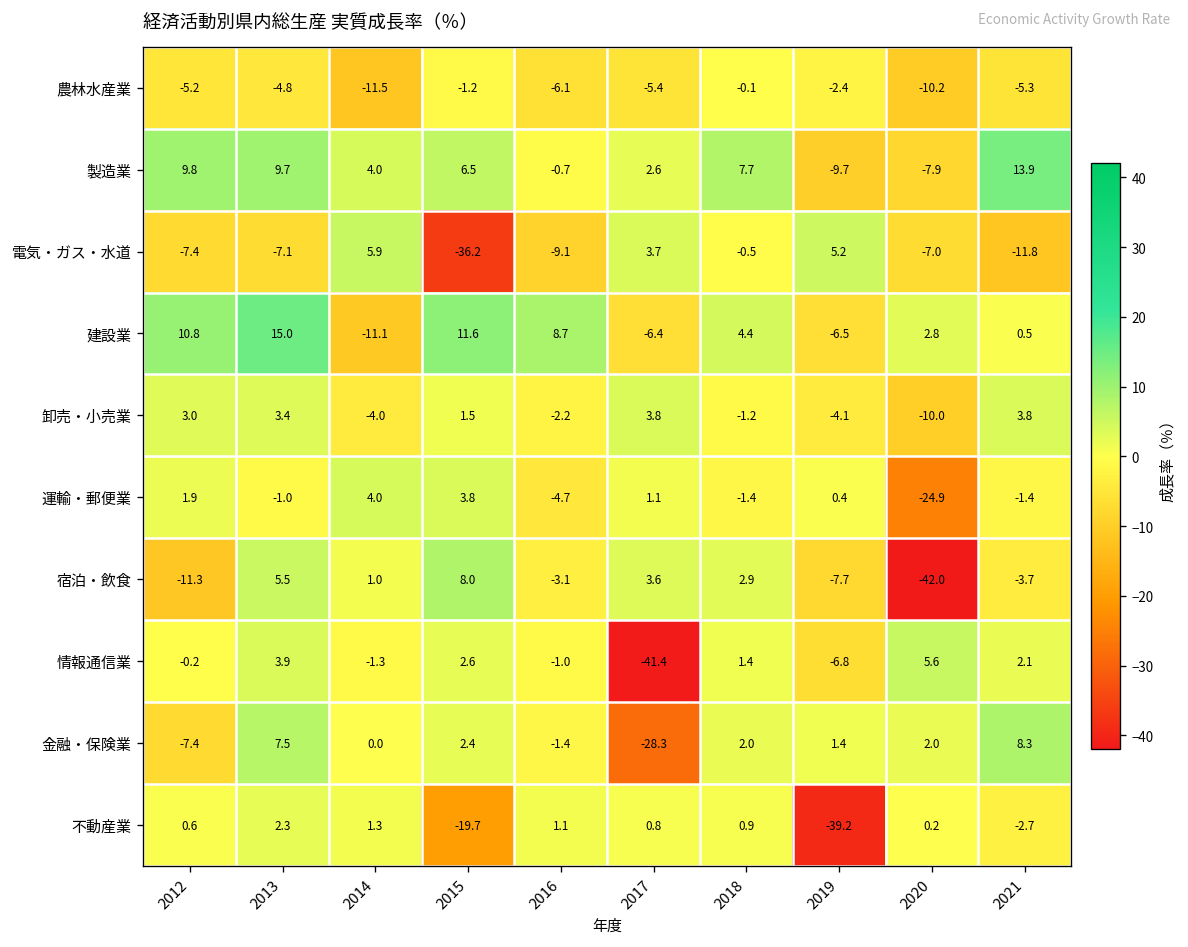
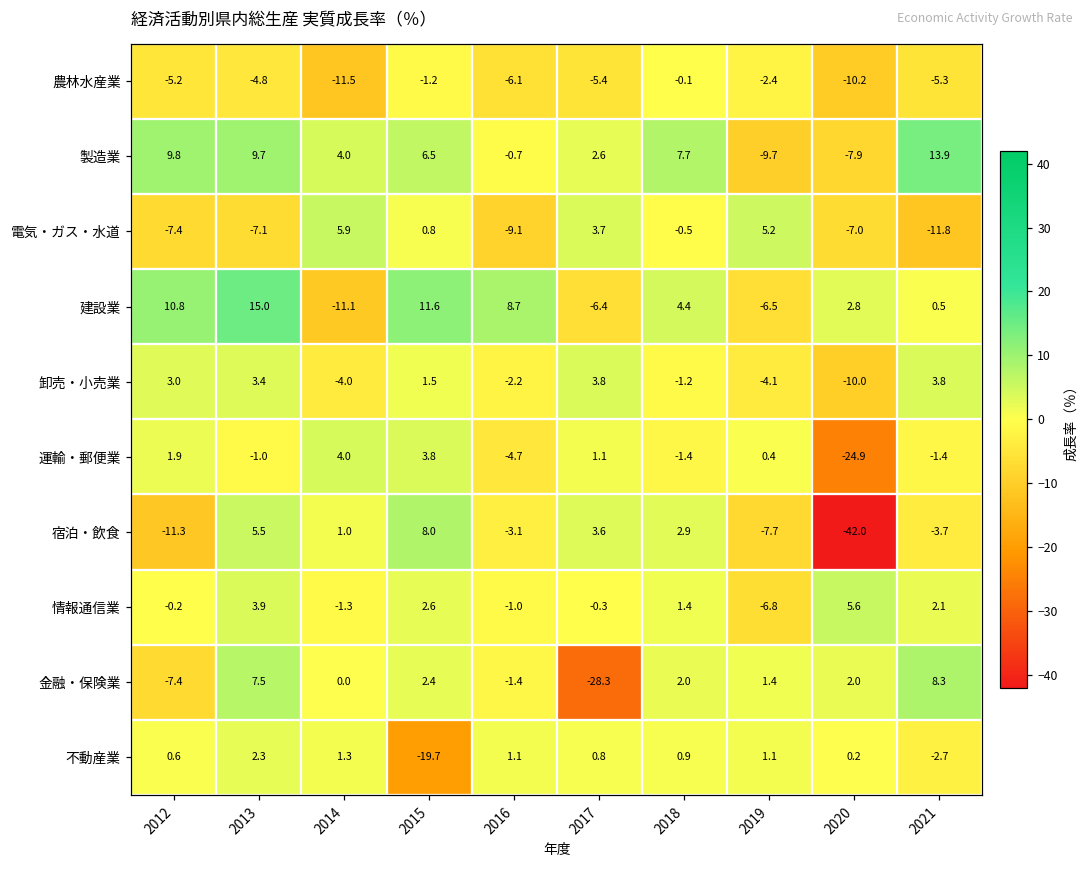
電気・ガス・水道, 2015: -36.2 -> 0.8
情報通信業, 2017: -41.4 -> -0.3
不動産業, 2019: -39.2 -> 1.1
